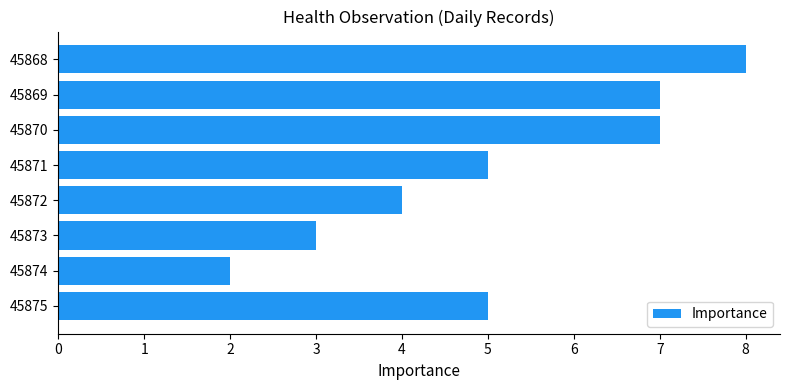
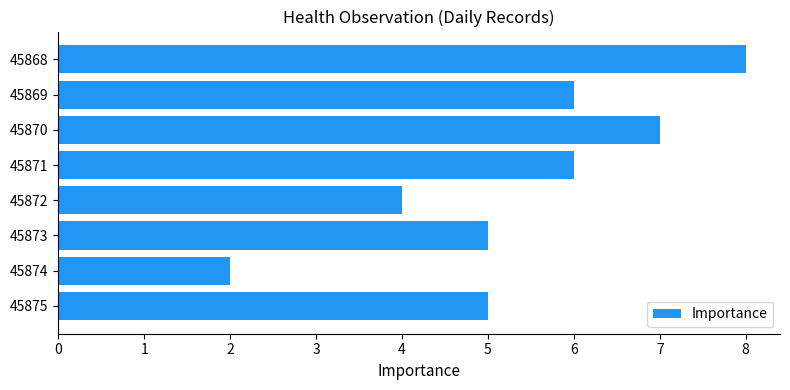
45869: 7 -> 6
45871: 5 -> 6
45873: 3 -> 5
